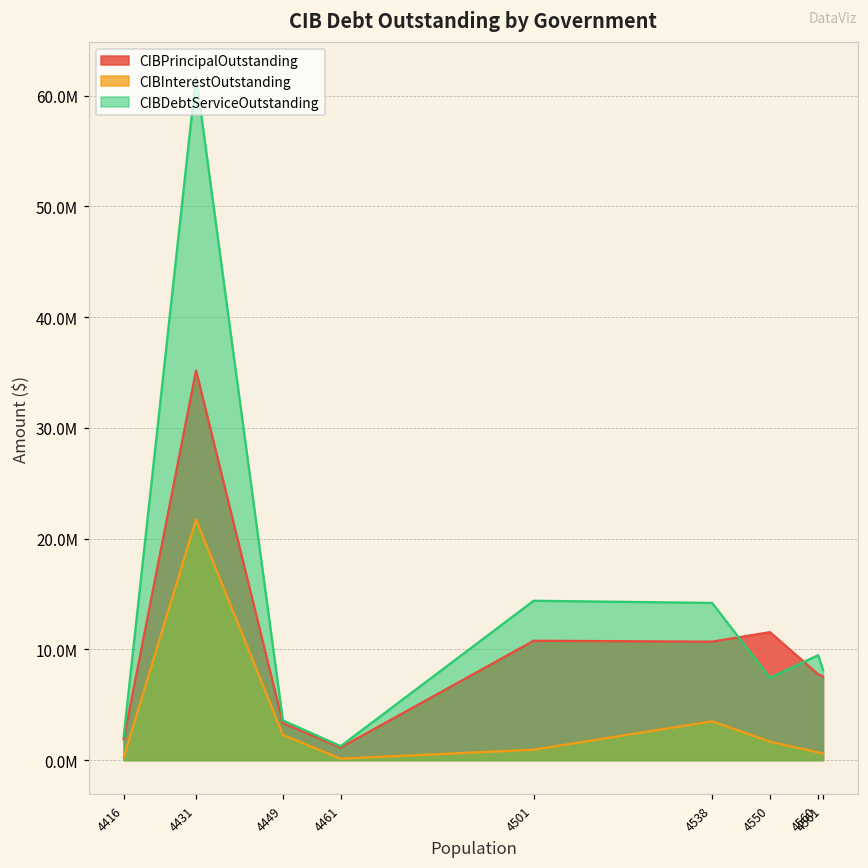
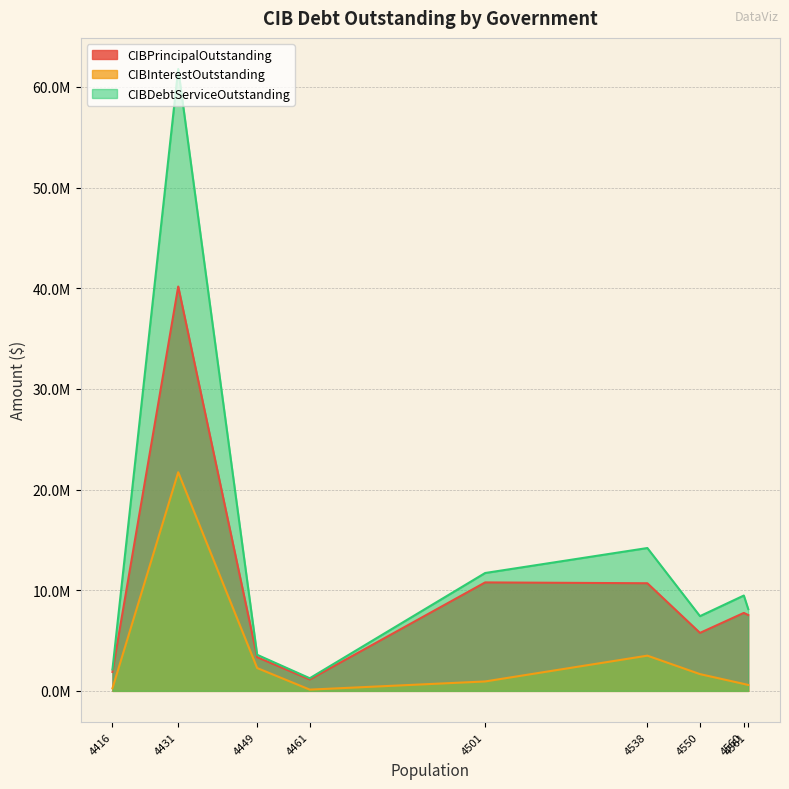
CIBPrincipalOutstanding, 4431: 35200000 -> 40200000
CIBDebtServiceOutstanding, 4501: 14400000 -> 11700000
CIBPrincipalOutstanding, 4550: 11600000 -> 5800000
